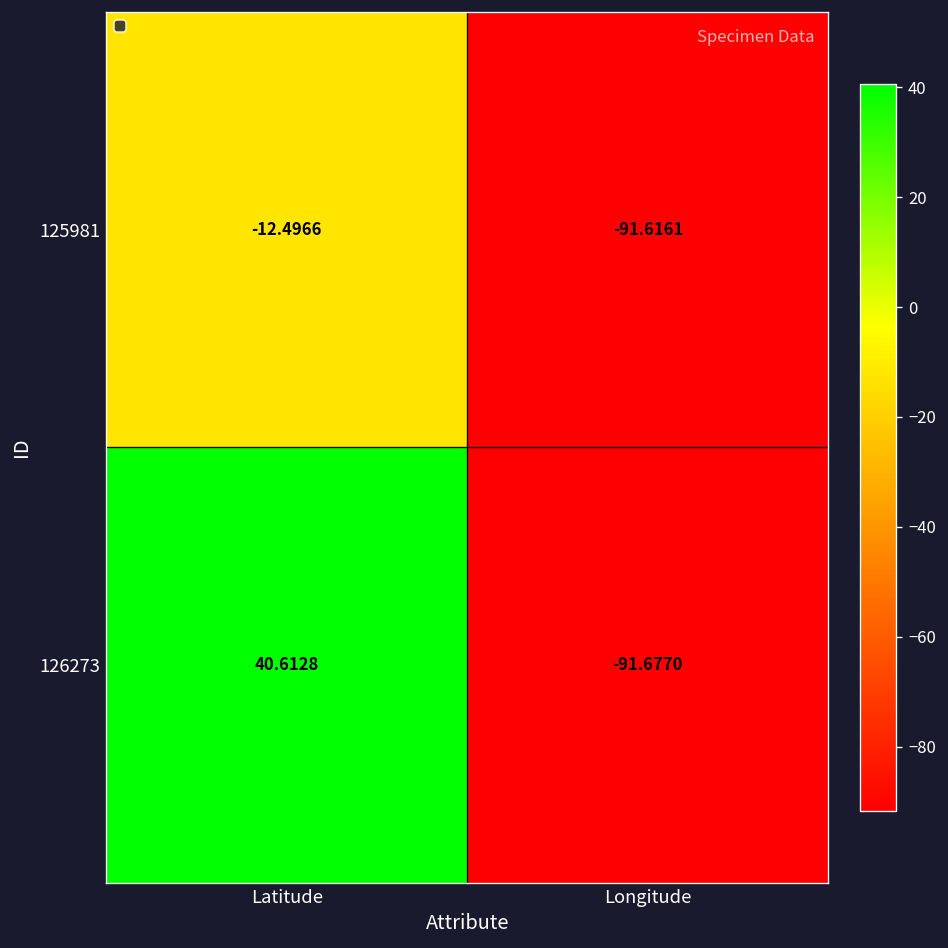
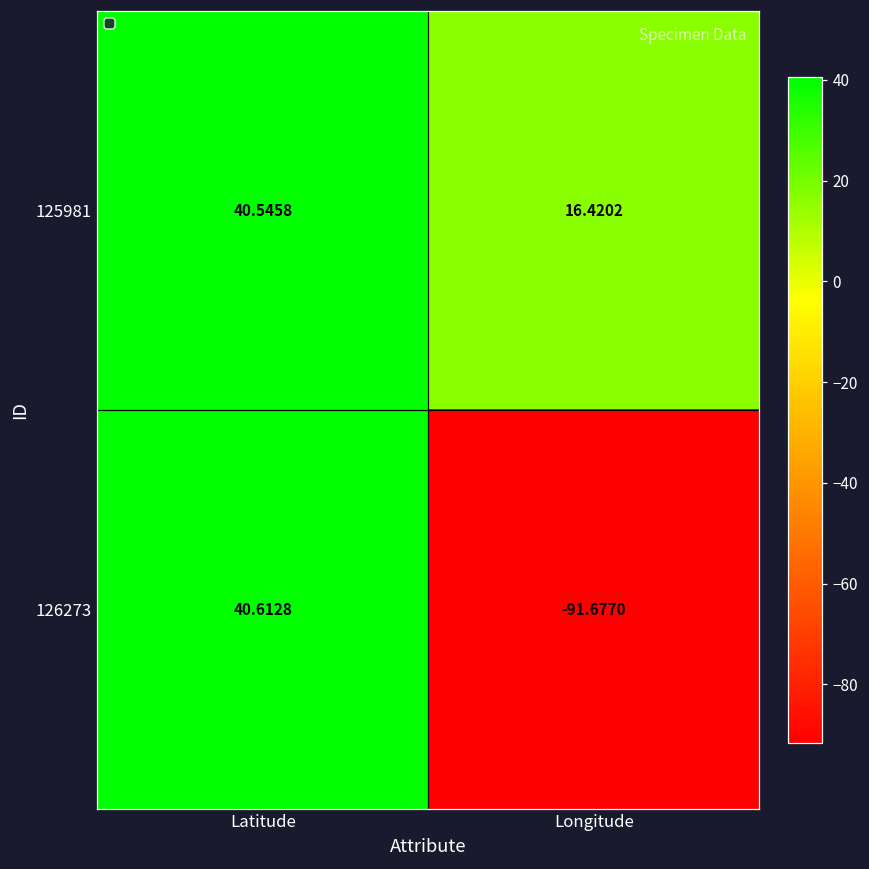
125981, Latitude: -12.4966 -> 40.5458
125981, Longitude: -91.6161 -> 16.4202
